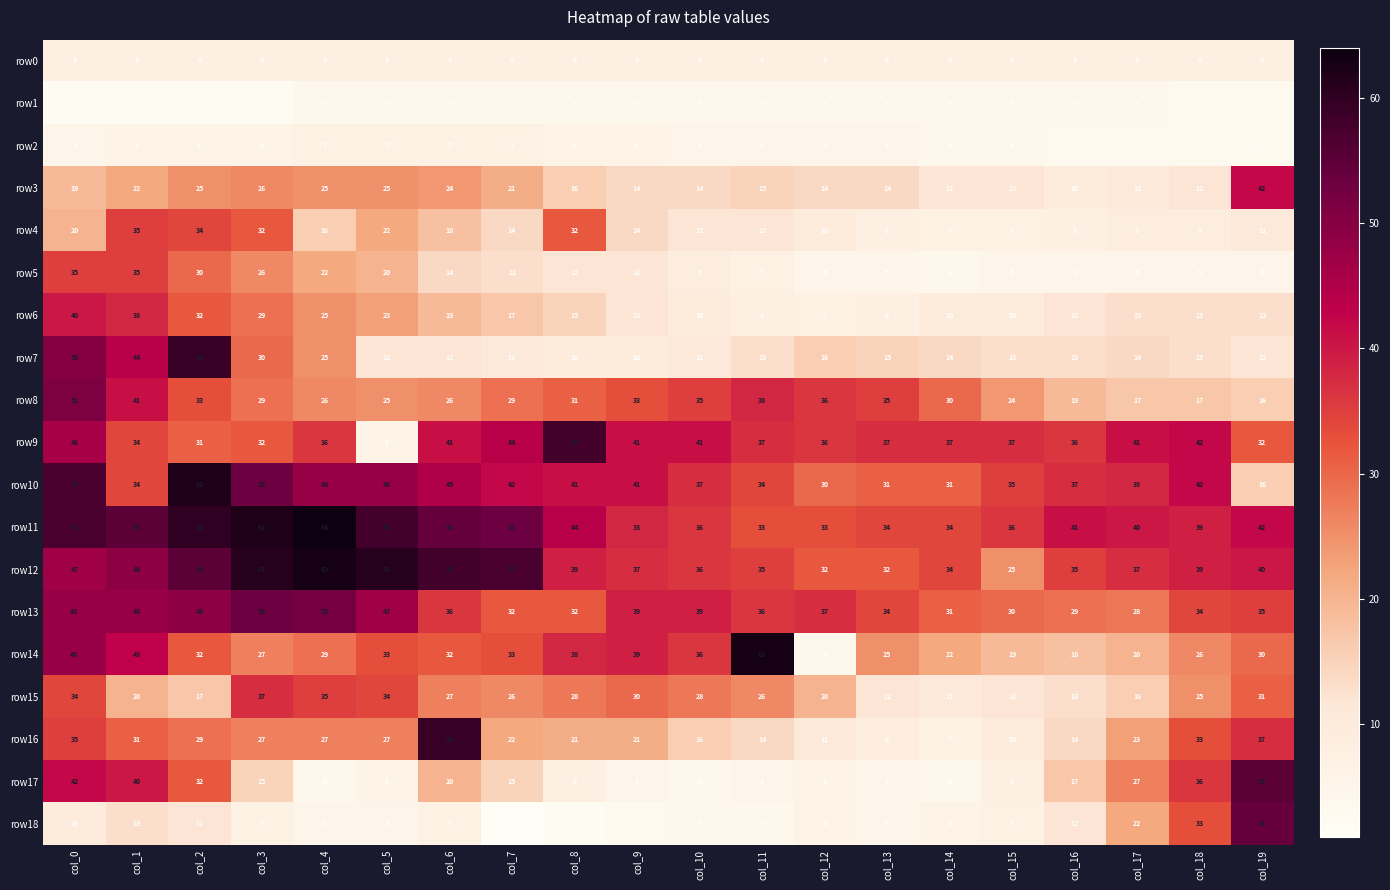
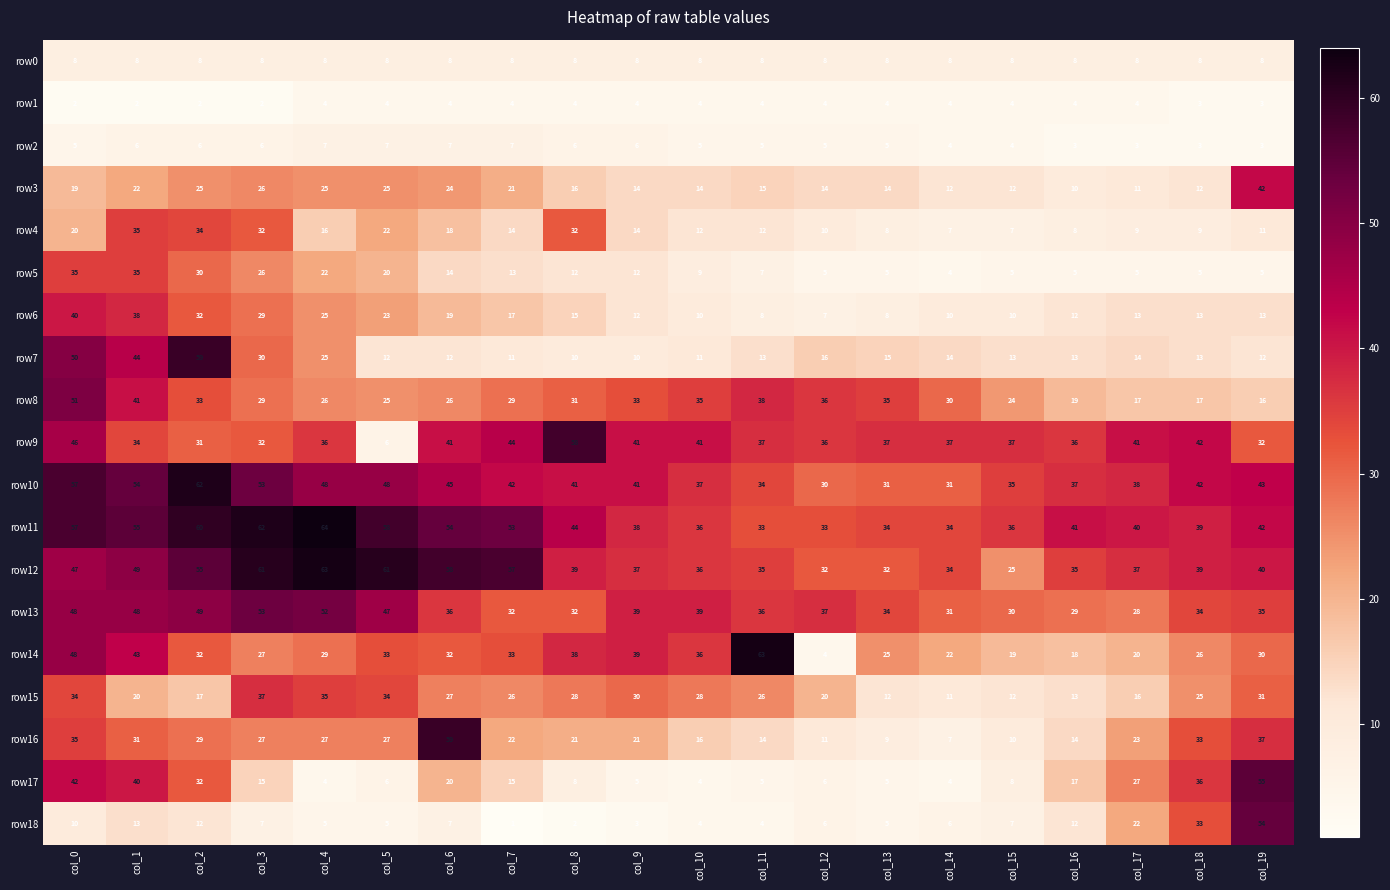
row10, col_1: 34 -> 54
row10, col_19: 16 -> 43
